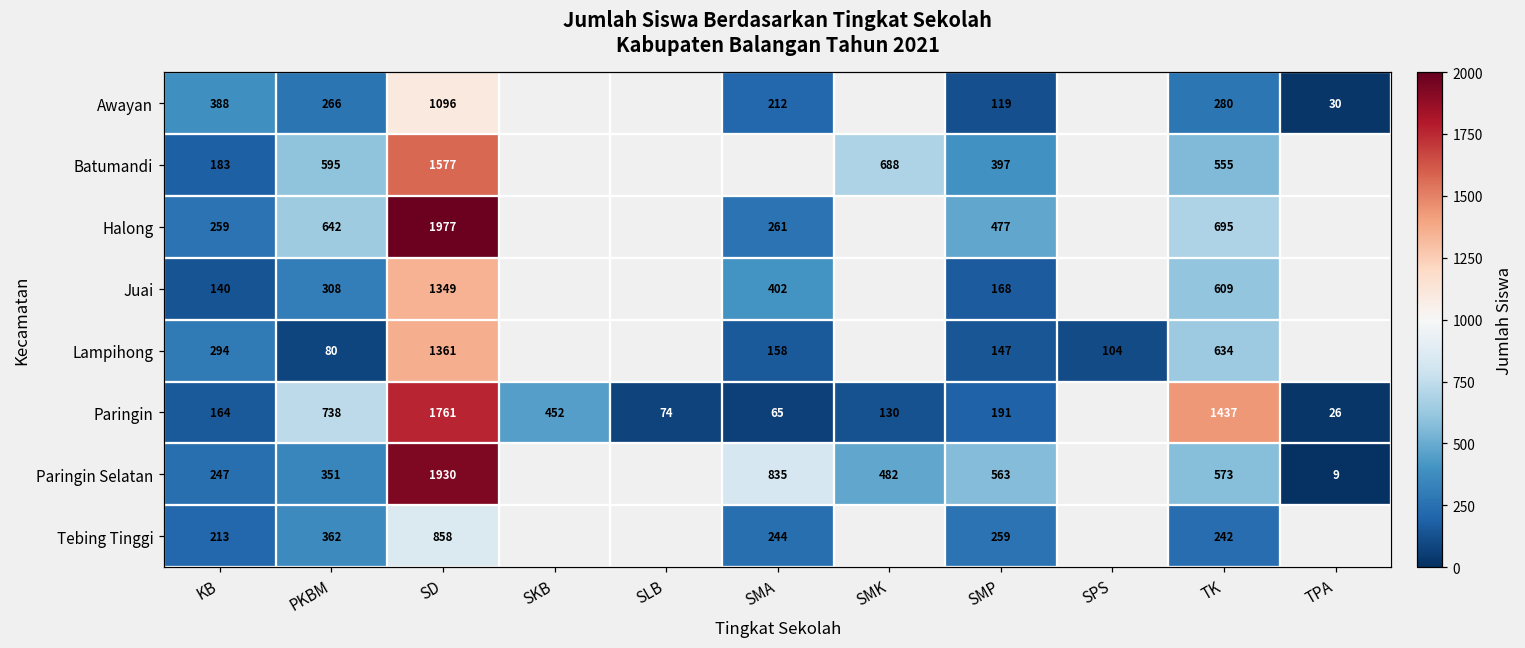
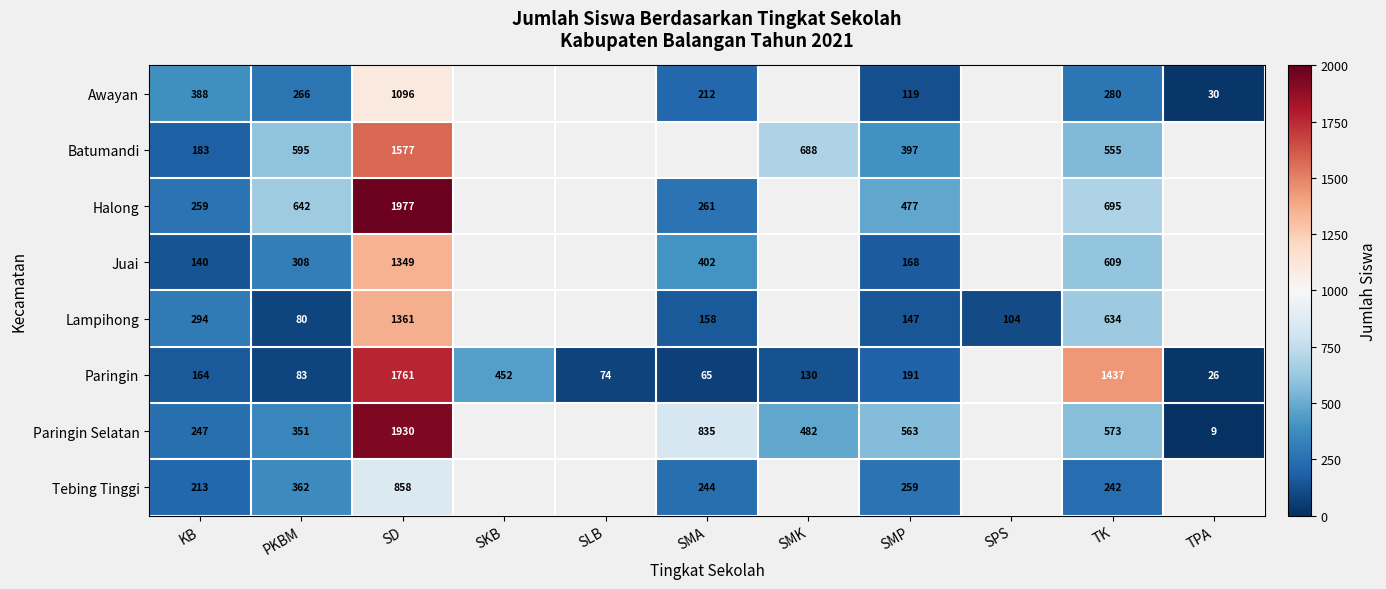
Paringin, PKBM: 738 -> 83
